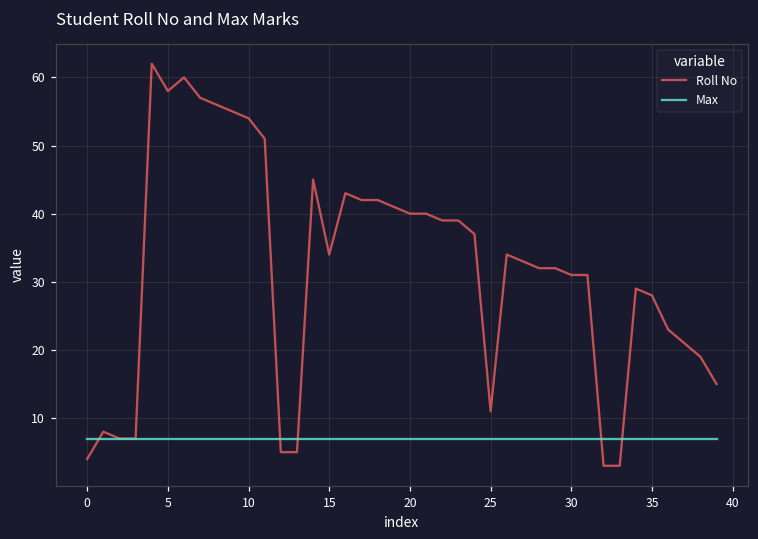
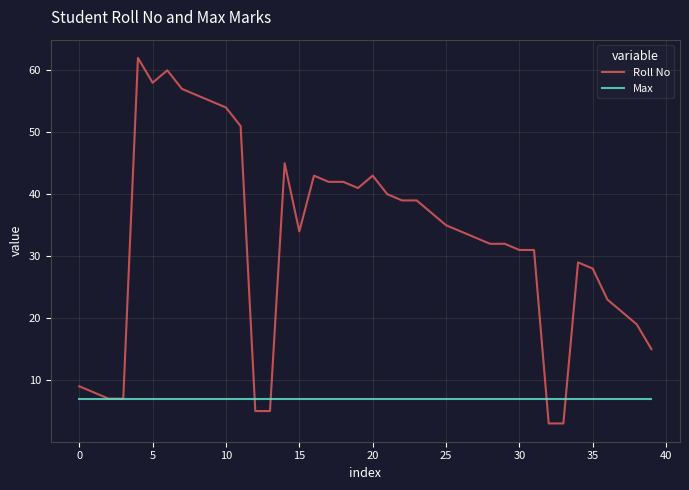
Roll No, 0: 4 -> 9
Roll No, 20: 40 -> 43
Roll No, 25: 11 -> 35
